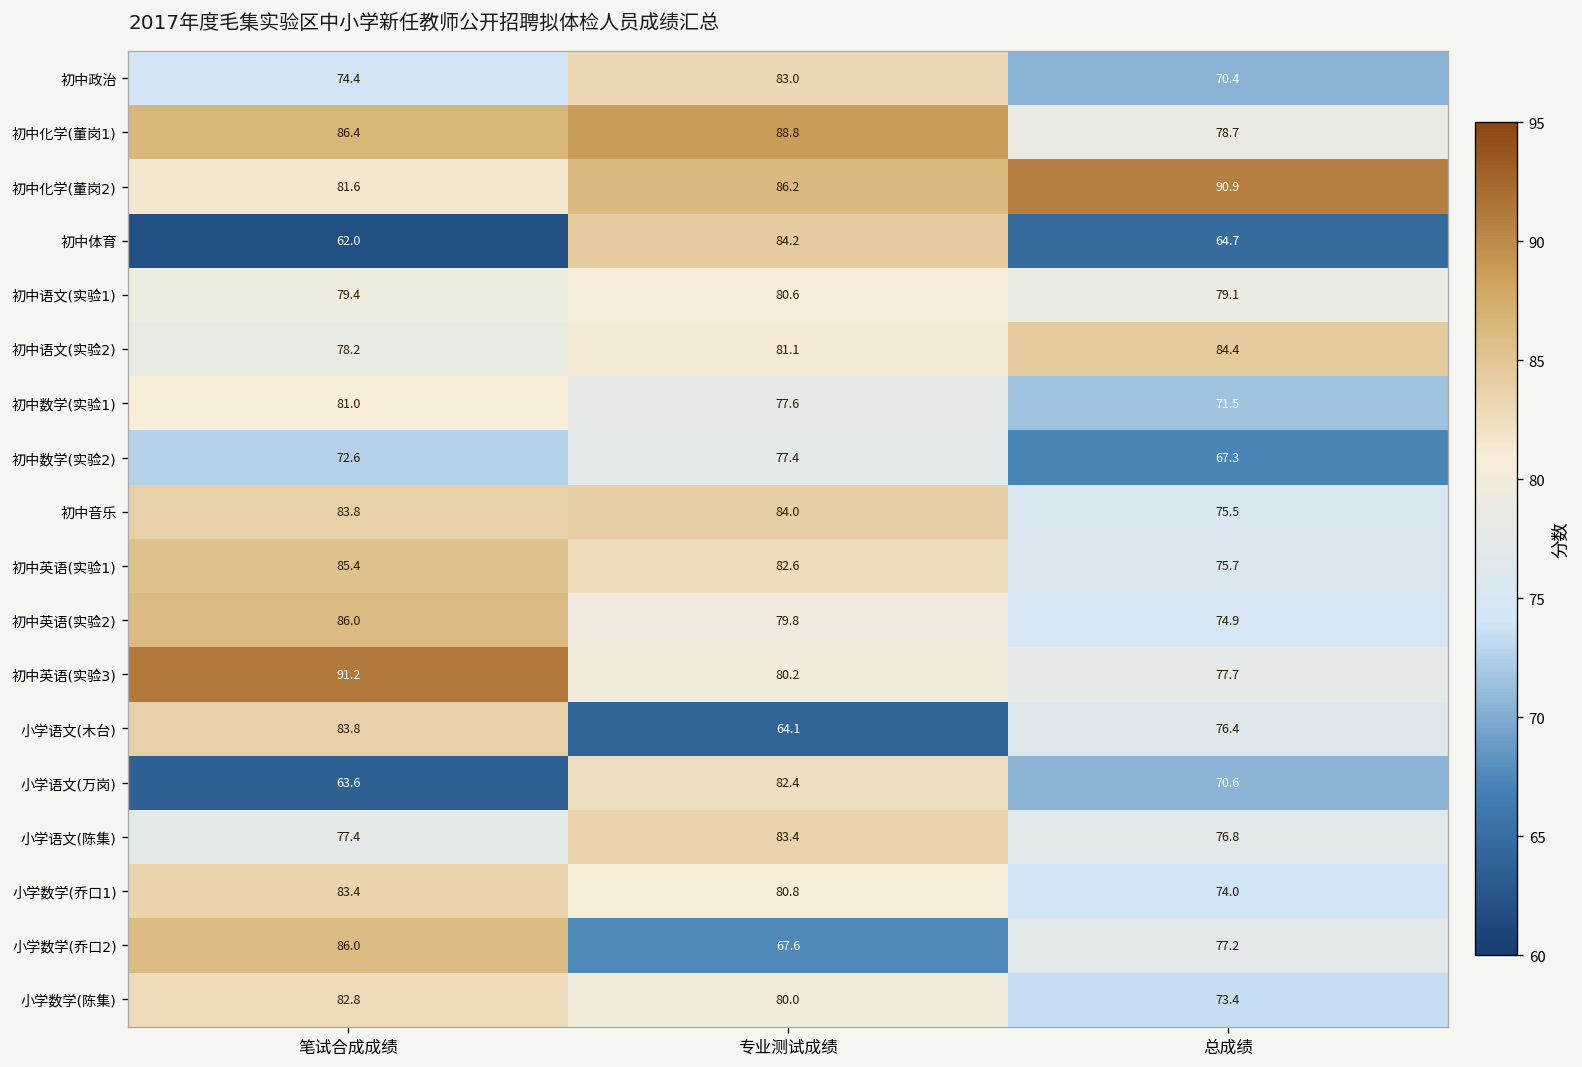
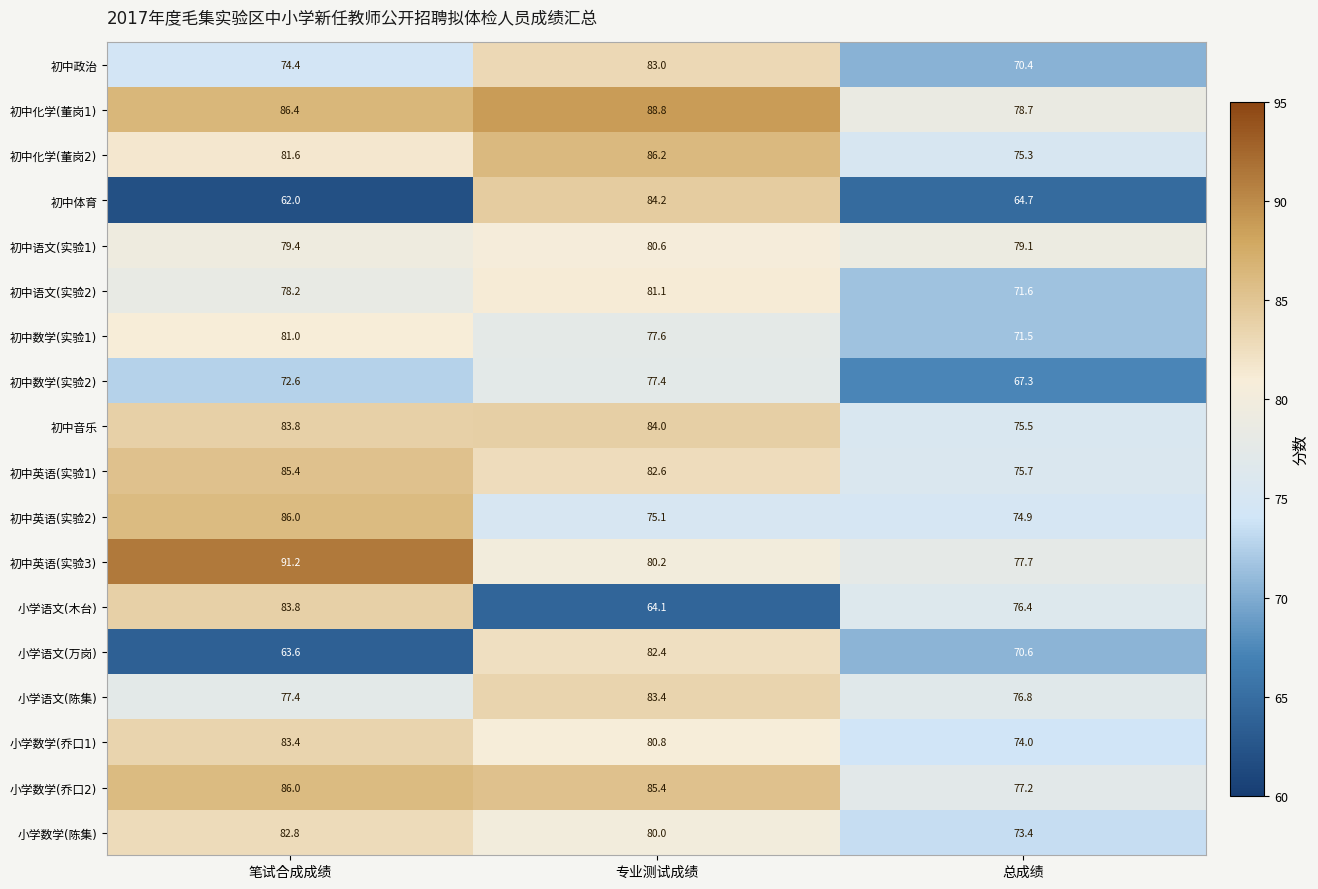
初中化学(董岗2), 总成绩: 90.9 -> 75.3
初中语文(实验2), 总成绩: 84.4 -> 71.6
初中英语(实验2), 专业测试成绩: 79.8 -> 75.1
小学数学(乔口2), 专业测试成绩: 67.6 -> 85.4
